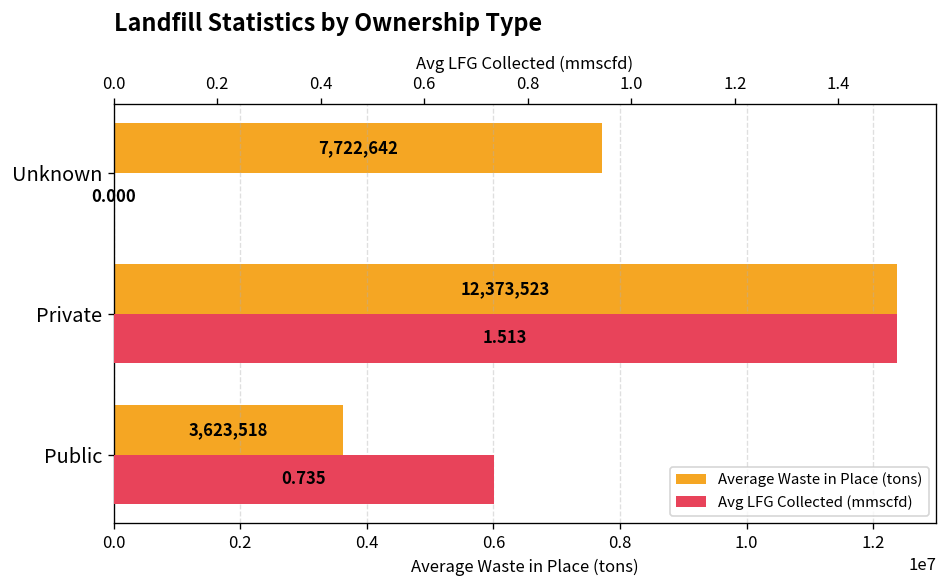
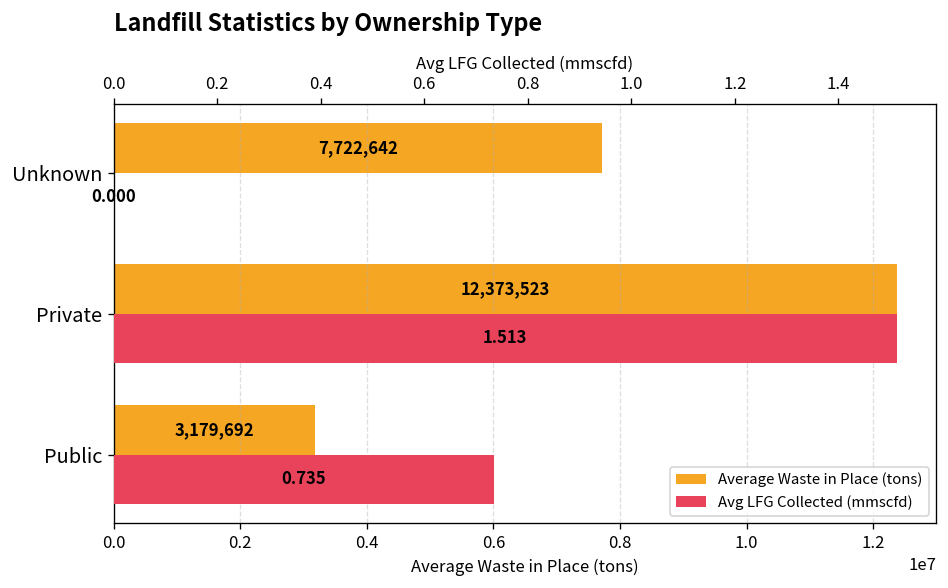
Average Waste in Place (tons), Public: 3,623,518 -> 3,179,692
